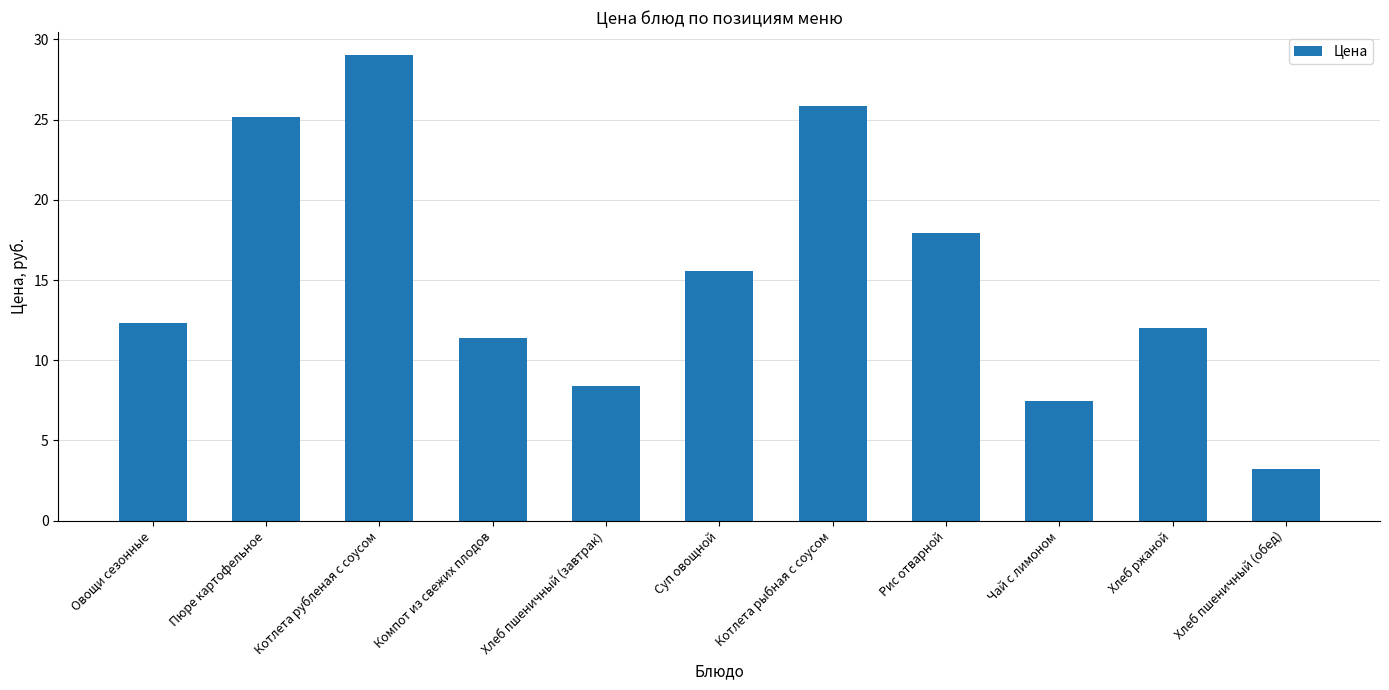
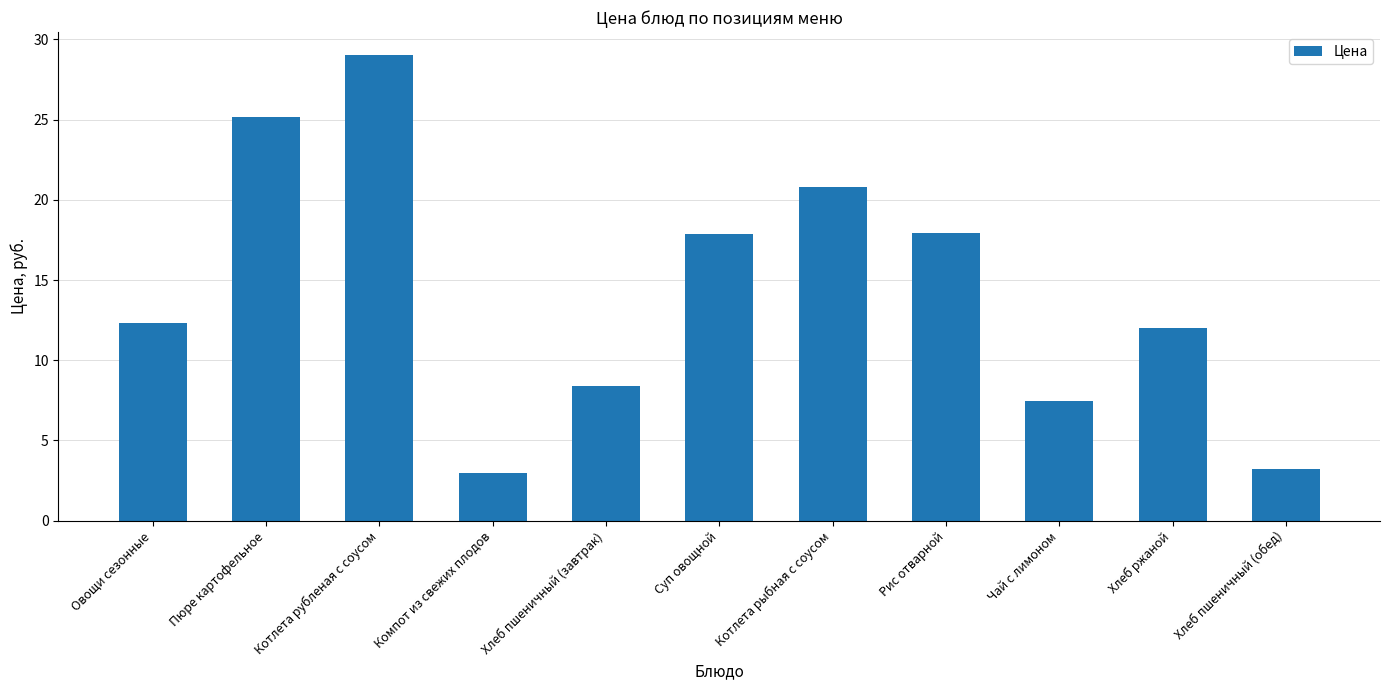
Компот из свежих плодов: 11.4 -> 3.0
Суп овощной: 15.5 -> 17.9
Котлета рыбная с соусом: 25.9 -> 20.8
